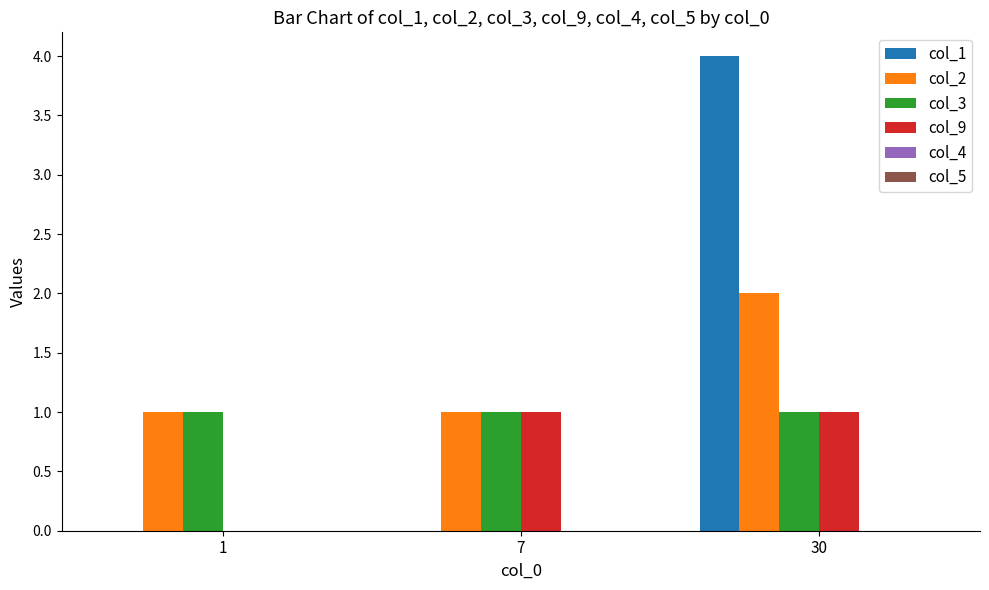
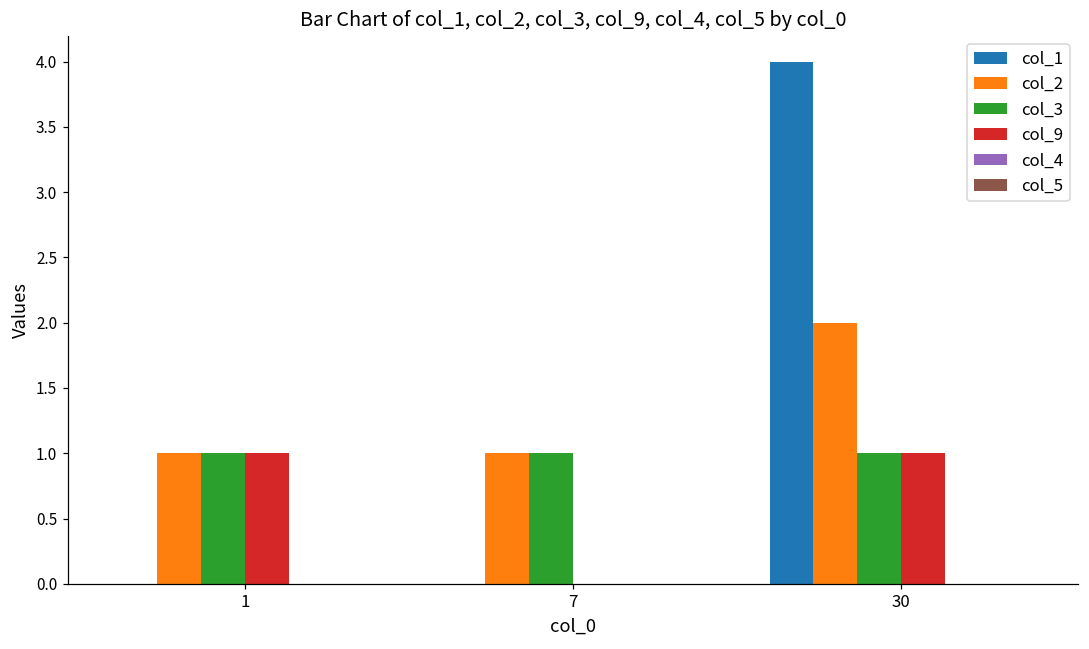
col_9, 1: 0 -> 1
col_9, 7: 1 -> 0
